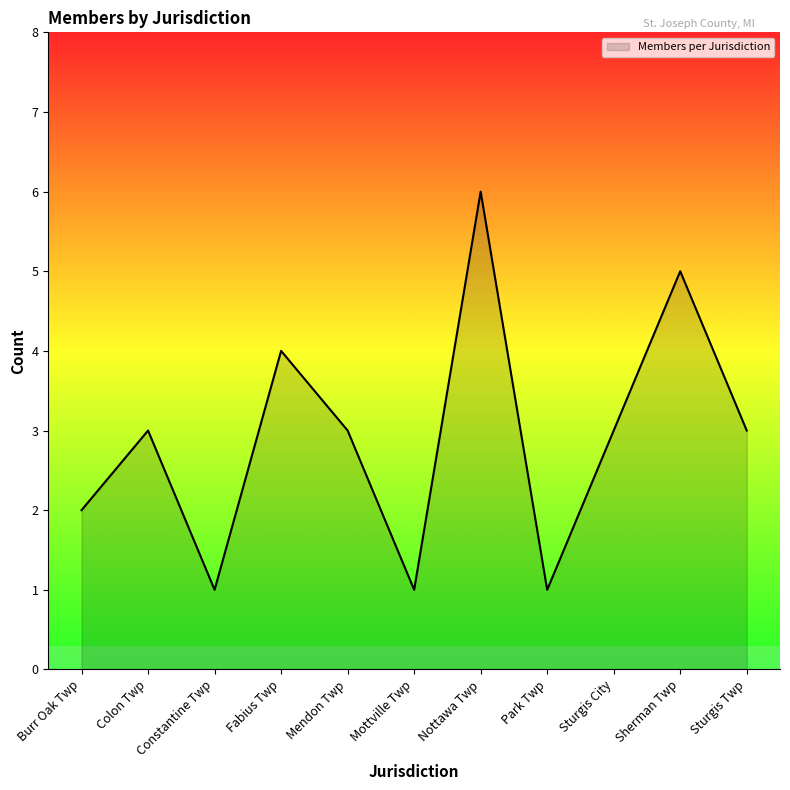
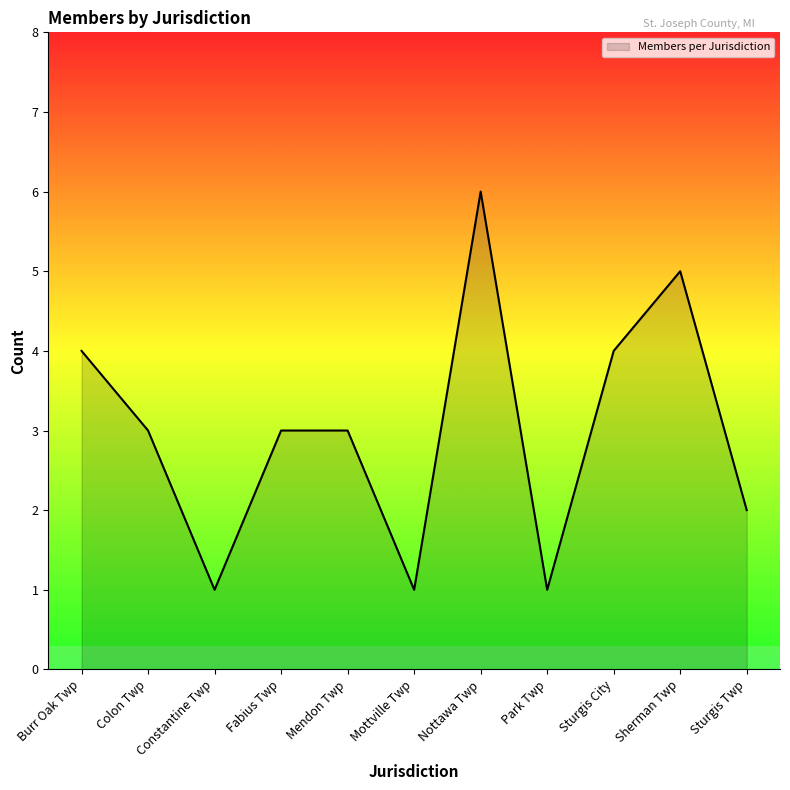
Burr Oak Twp: 2 -> 4
Fabius Twp: 4 -> 3
Sturgis City: 3 -> 4
Sturgis Twp: 3 -> 2
